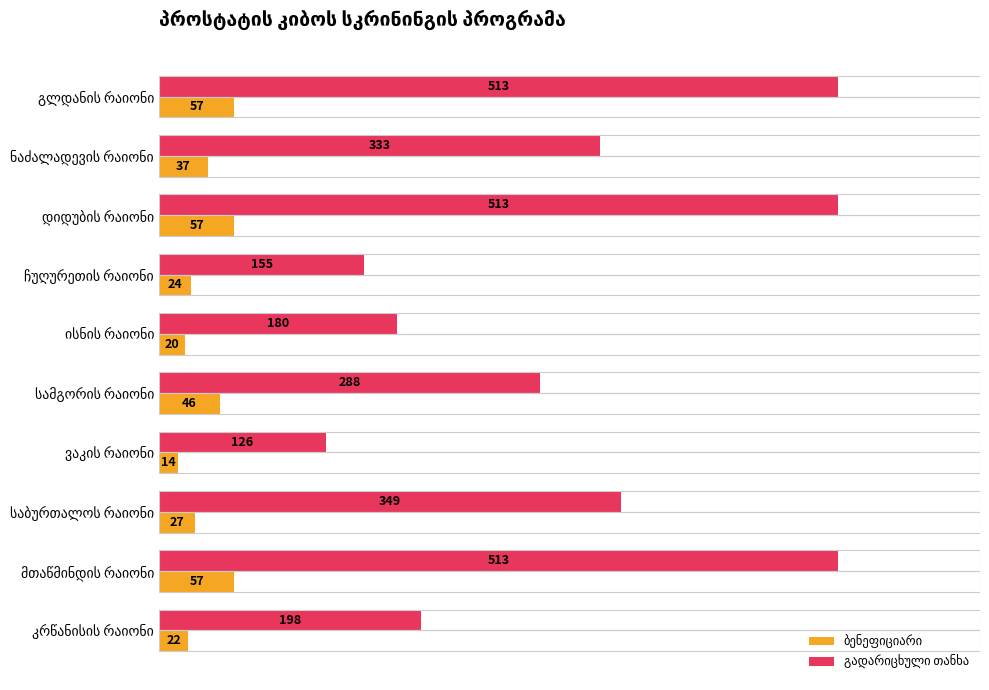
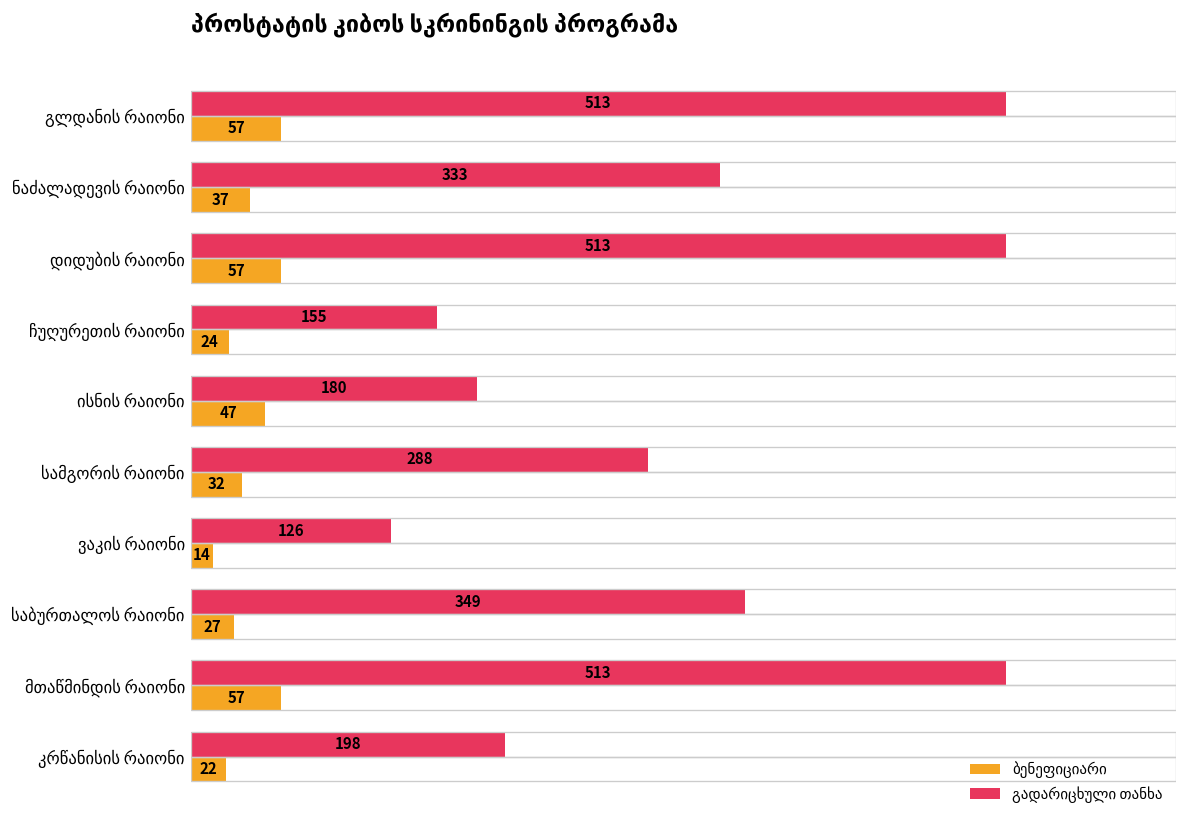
ბენეფიციარი, ისნის რაიონი: 20 -> 47
ბენეფიციარი, სამგორის რაიონი: 46 -> 32
